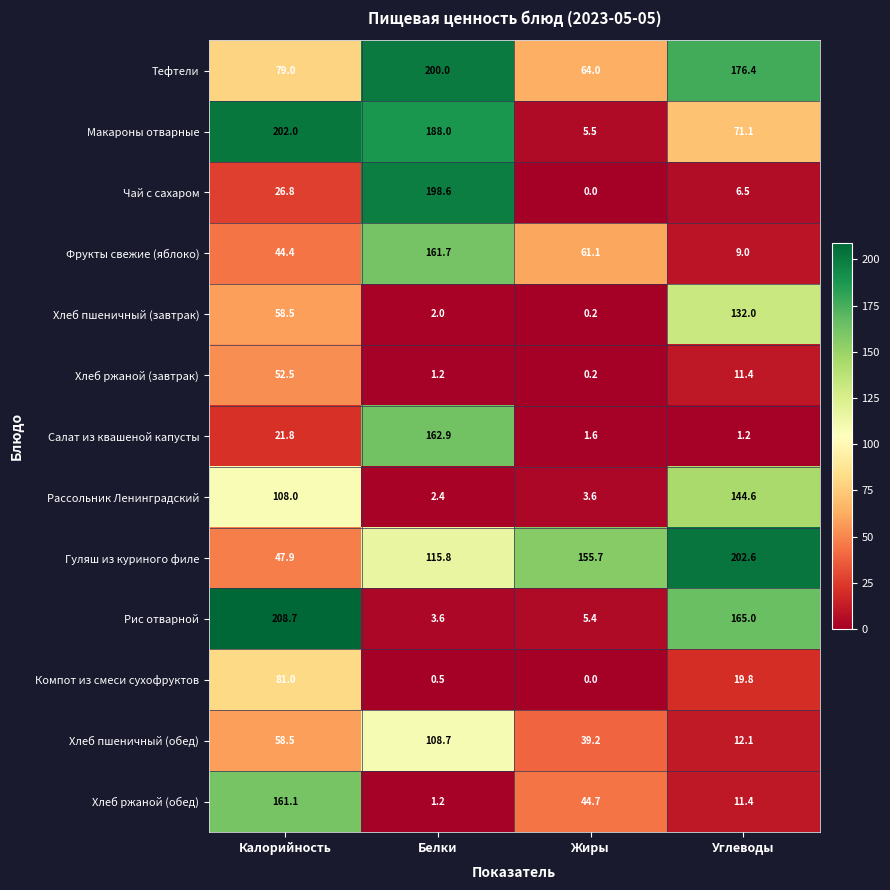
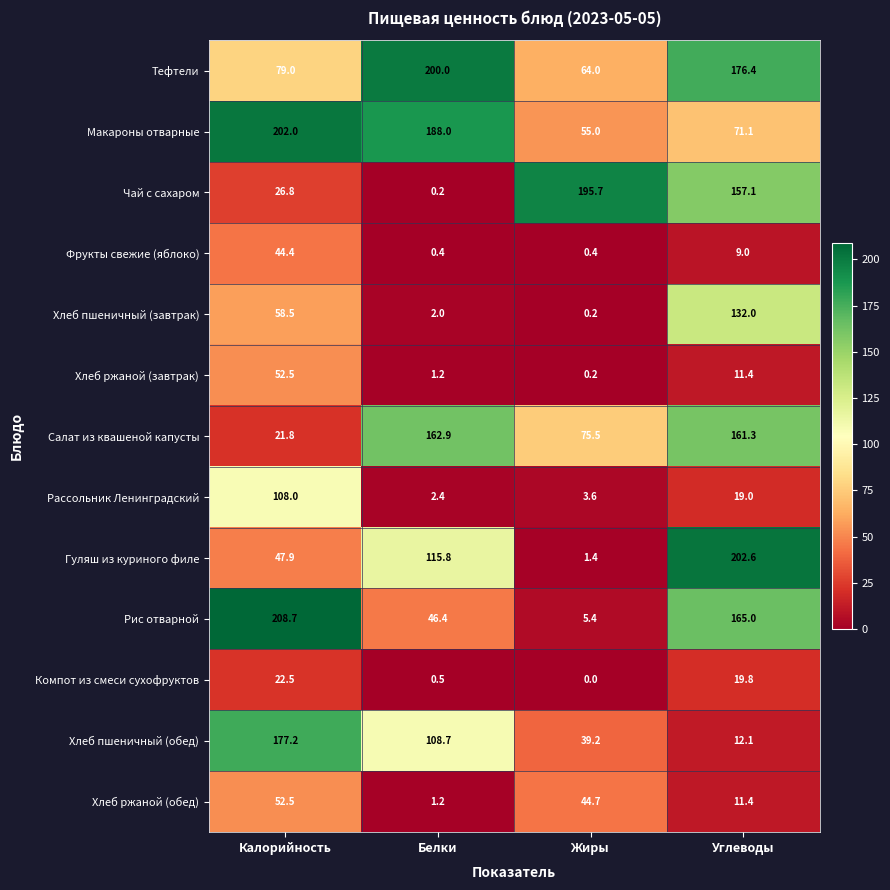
Макароны отварные, Жиры: 5.5 -> 55.0
Чай с сахаром, Белки: 198.6 -> 0.2
Чай с сахаром, Жиры: 0.0 -> 195.7
Чай с сахаром, Углеводы: 6.5 -> 157.1
Фрукты свежие (яблоко), Белки: 161.7 -> 0.4
Фрукты свежие (яблоко), Жиры: 61.1 -> 0.4
Салат из квашеной капусты, Жиры: 1.6 -> 75.5
Салат из квашеной капусты, Углеводы: 1.2 -> 161.3
Рассольник Ленинградский, Углеводы: 144.6 -> 19.0
Гуляш из куриного филе, Жиры: 155.7 -> 1.4
Рис отварной, Белки: 3.6 -> 46.4
Компот из смеси сухофруктов, Калорийность: 81.0 -> 22.5
Хлеб пшеничный (обед), Калорийность: 58.5 -> 177.2
Хлеб ржаной (обед), Калорийность: 161.1 -> 52.5
